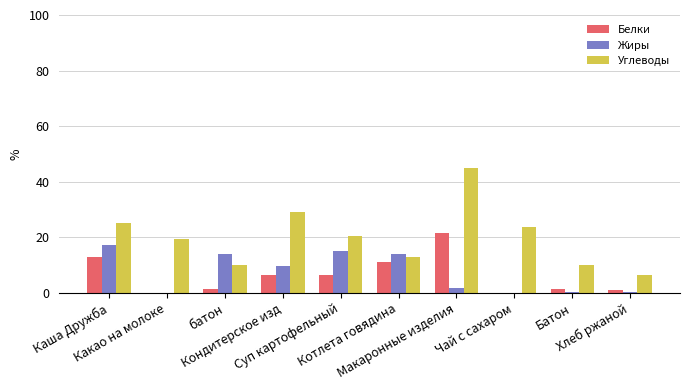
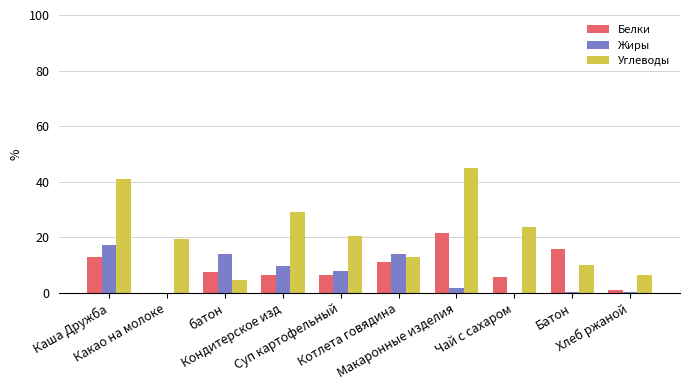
Углеводы, Каша Дружба: 25 -> 41
Белки, батон: 2 -> 7
Углеводы, батон: 10 -> 5
Жиры, Суп картофельный: 15 -> 8
Белки, Чай с сахаром: 0 -> 6
Белки, Батон: 2 -> 16
